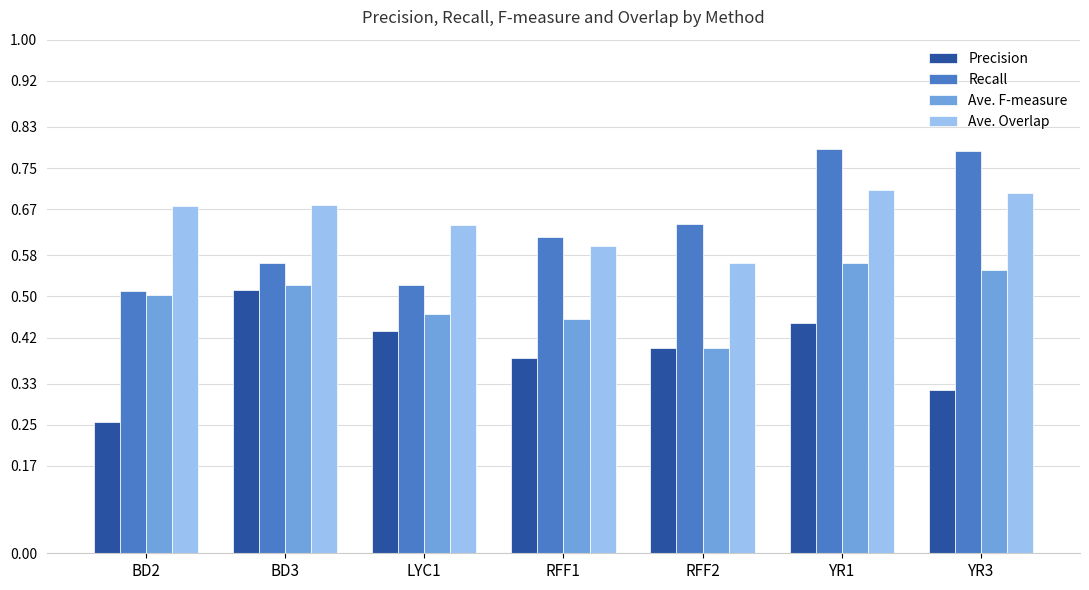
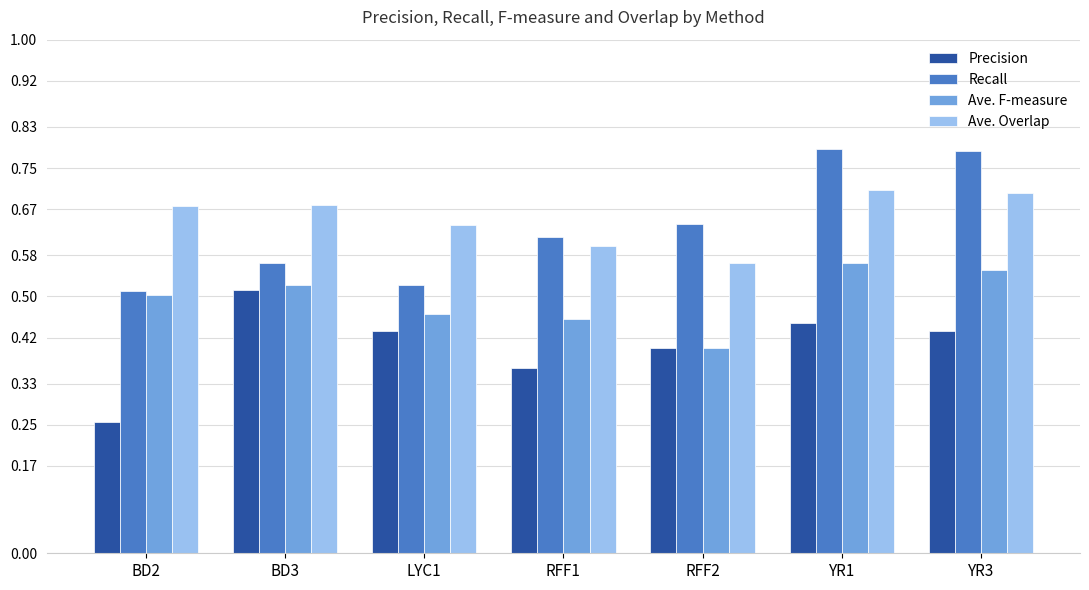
Precision, RFF1: 0.38 -> 0.36
Precision, YR3: 0.32 -> 0.43
